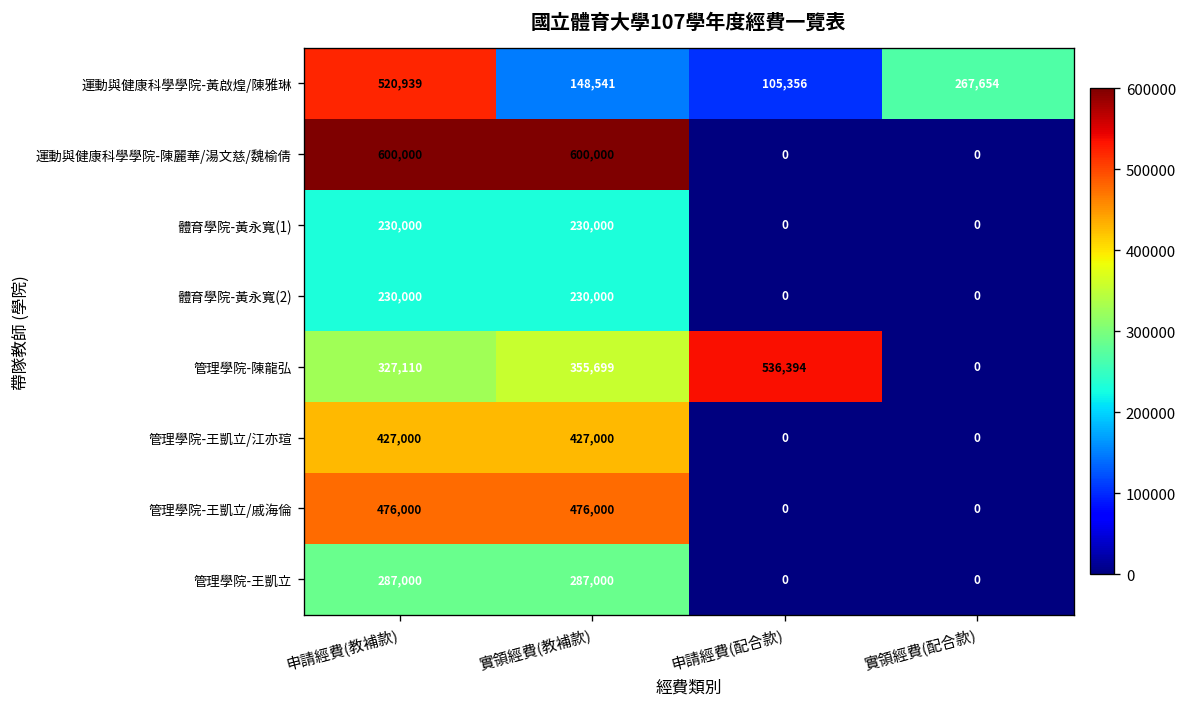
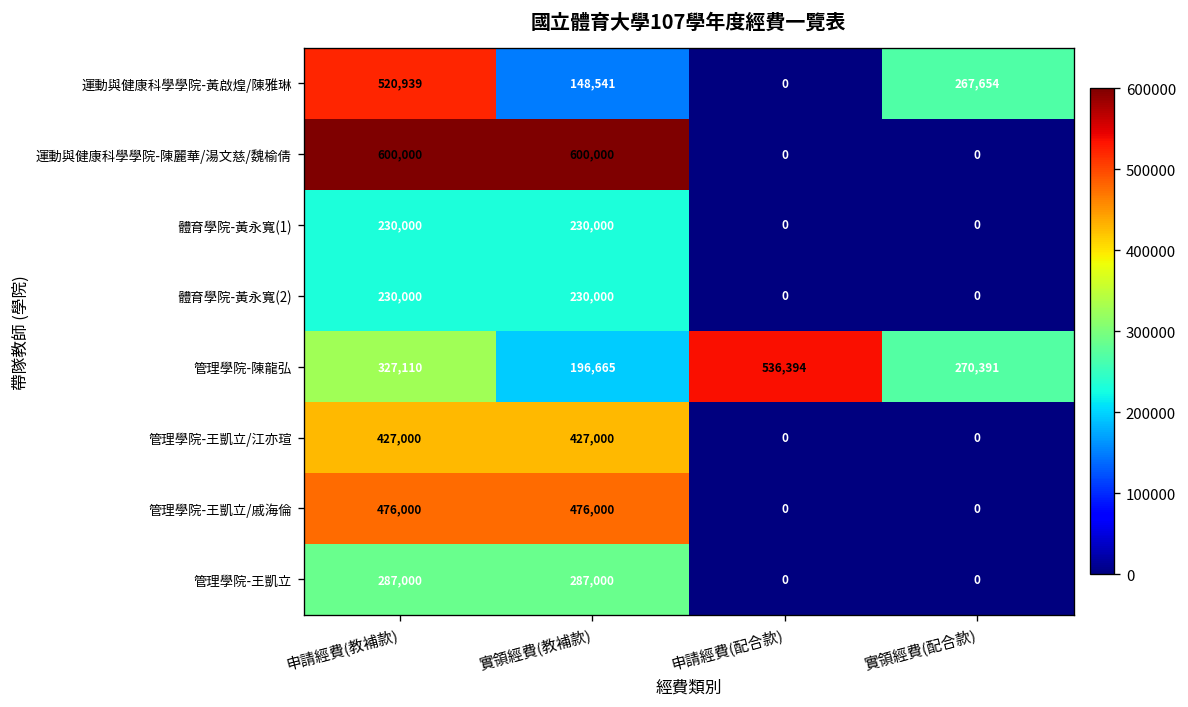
運動與健康科學學院-黃啟煌/陳雅琳, 申請經費(配合款): 105,356 -> 0
管理學院-陳龍弘, 實領經費(教補款): 355,699 -> 196,665
管理學院-陳龍弘, 實領經費(配合款): 0 -> 270,391
